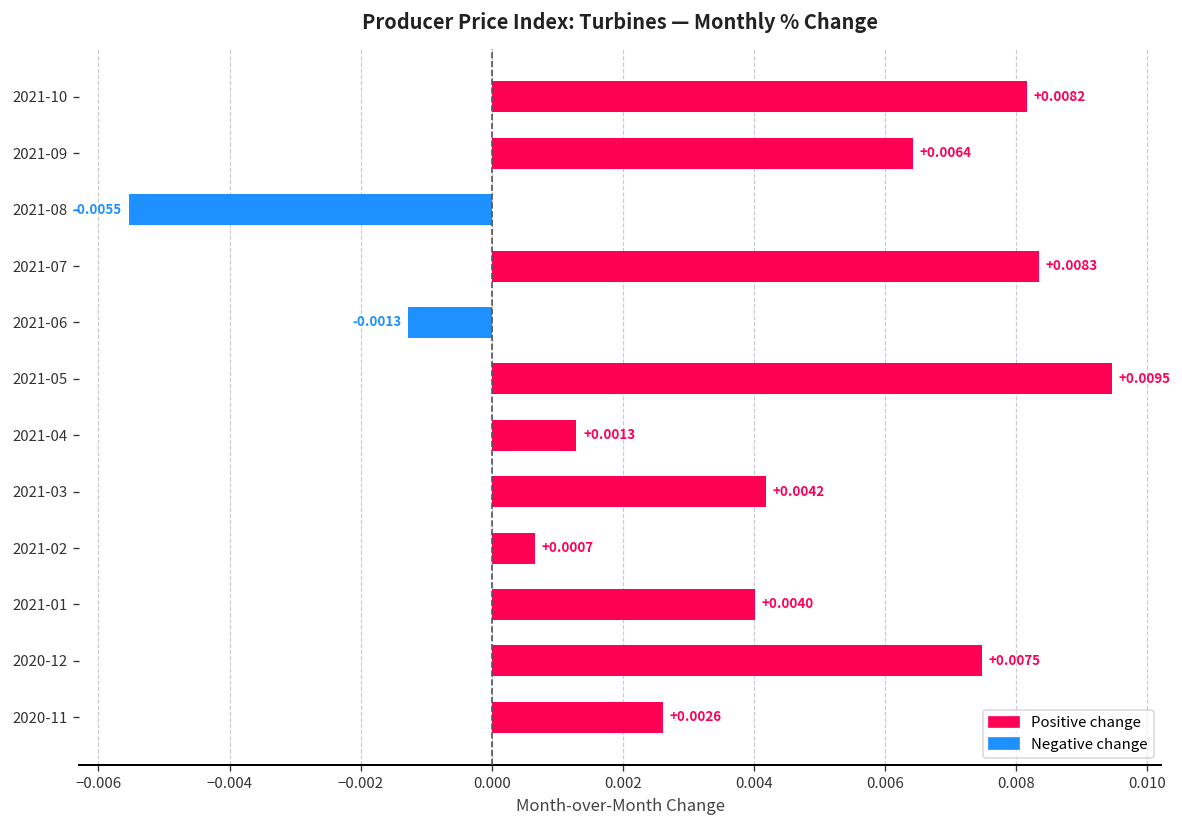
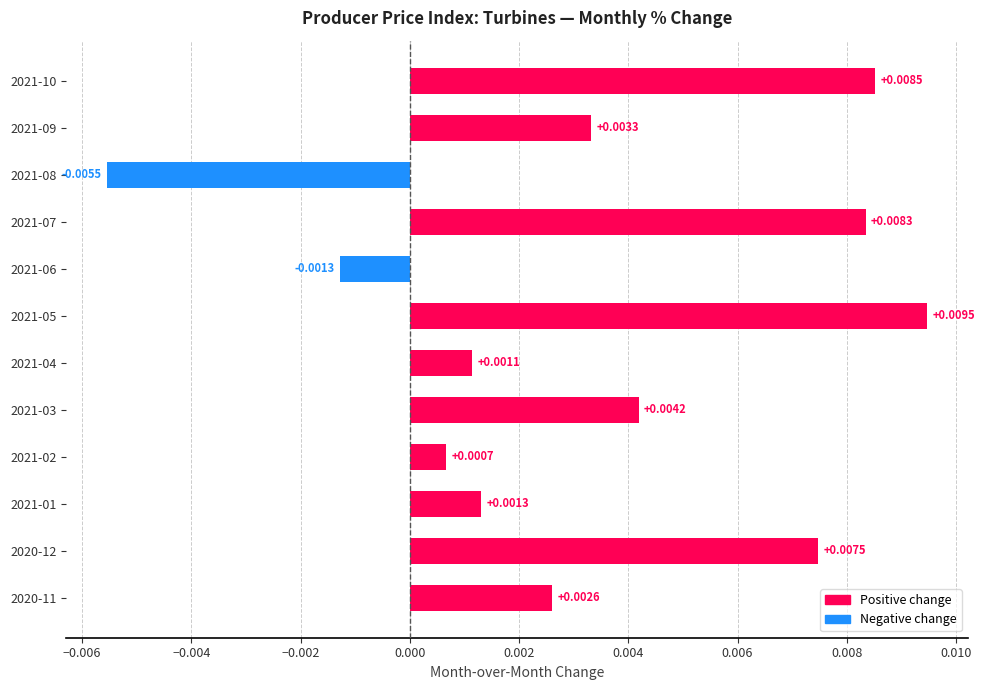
2021-10: +0.0082 -> +0.0085
2021-09: +0.0064 -> +0.0033
2021-04: +0.0013 -> +0.0011
2021-01: +0.0040 -> +0.0013
